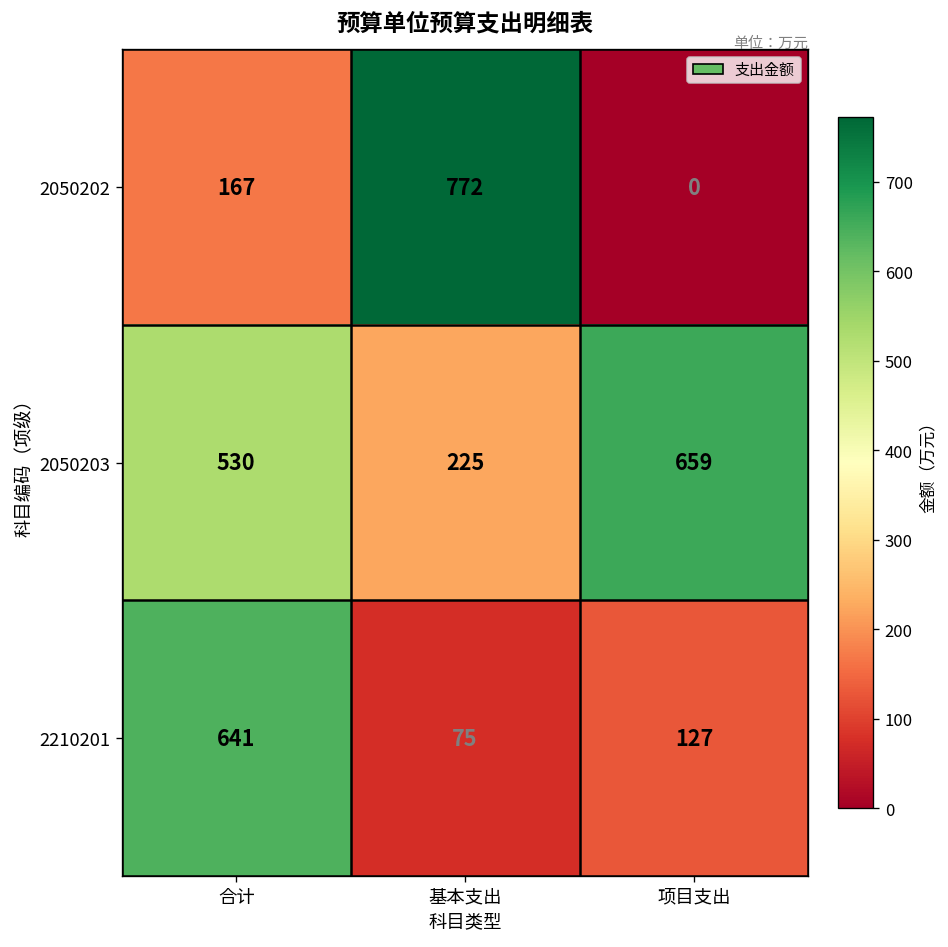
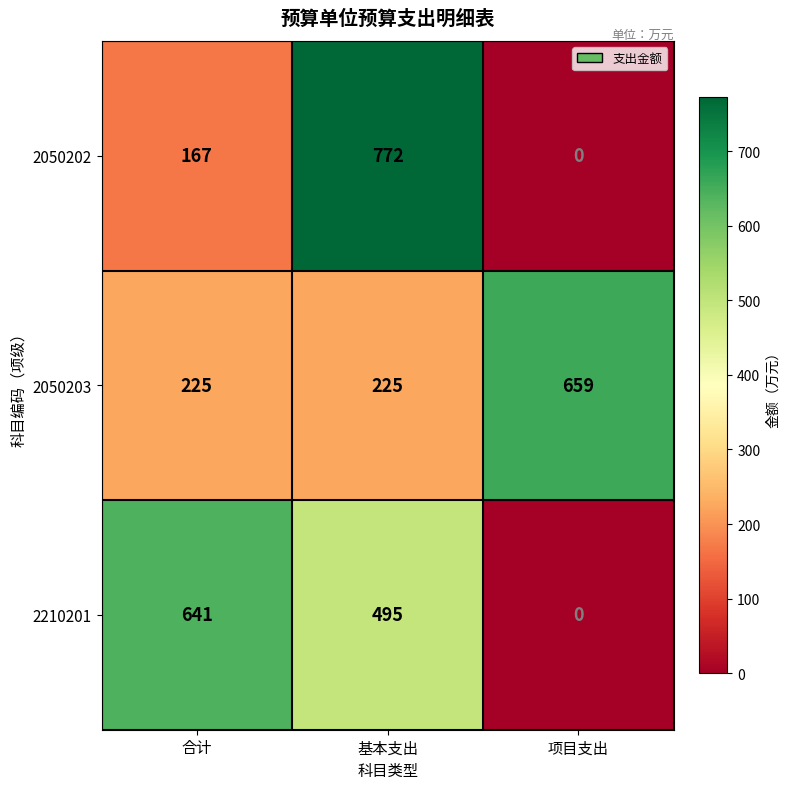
2050203, 合计: 530 -> 225
2210201, 基本支出: 75 -> 495
2210201, 项目支出: 127 -> 0
